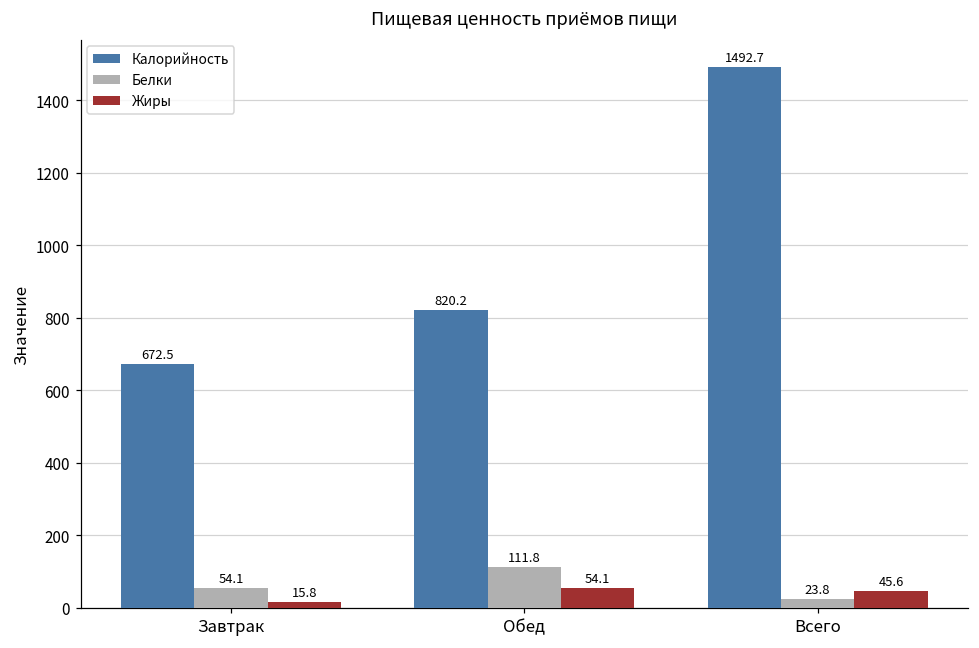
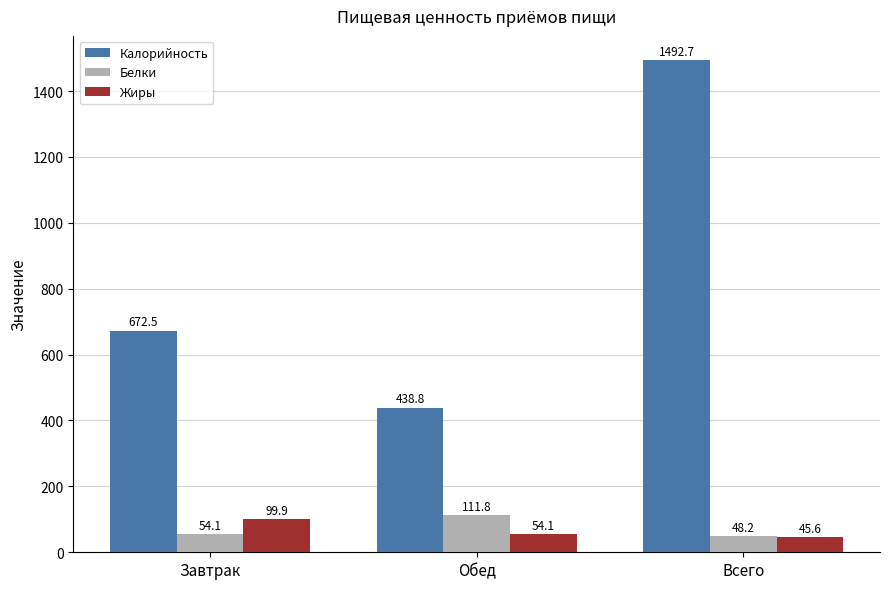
Жиры, Завтрак: 15.8 -> 99.9
Калорийность, Обед: 820.2 -> 438.8
Белки, Всего: 23.8 -> 48.2
